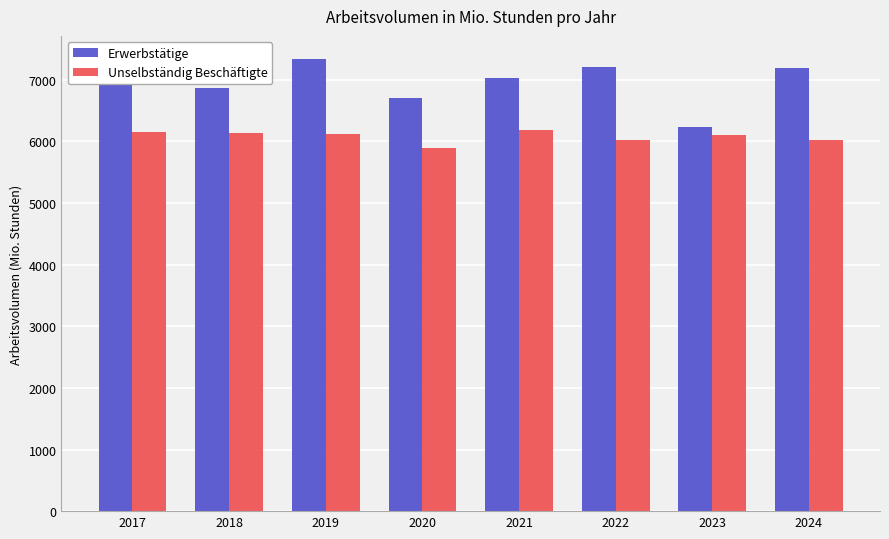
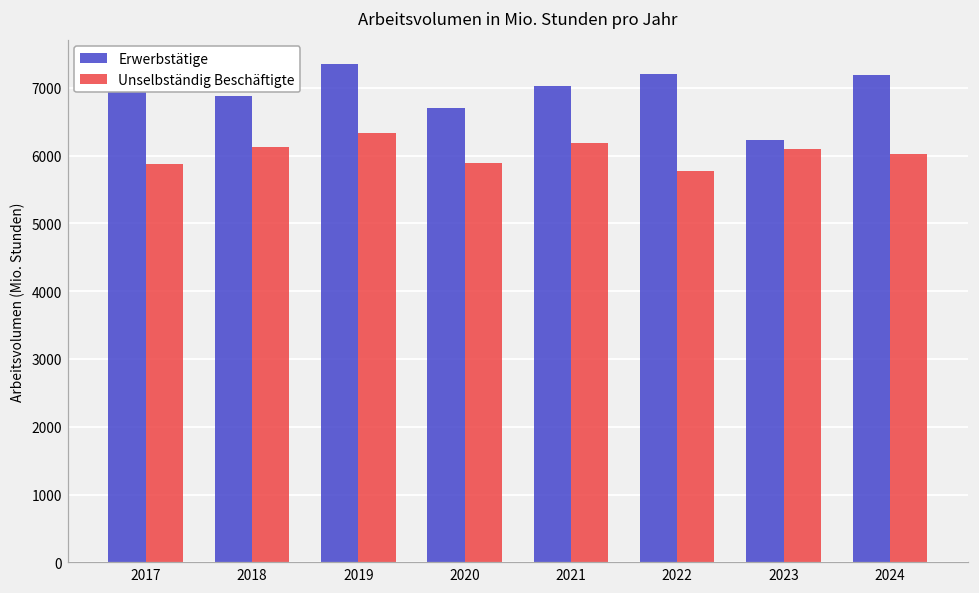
Unselbständig Beschäftigte, 2017: 6100 -> 5900
Unselbständig Beschäftigte, 2019: 6100 -> 6300
Unselbständig Beschäftigte, 2022: 6000 -> 5800
